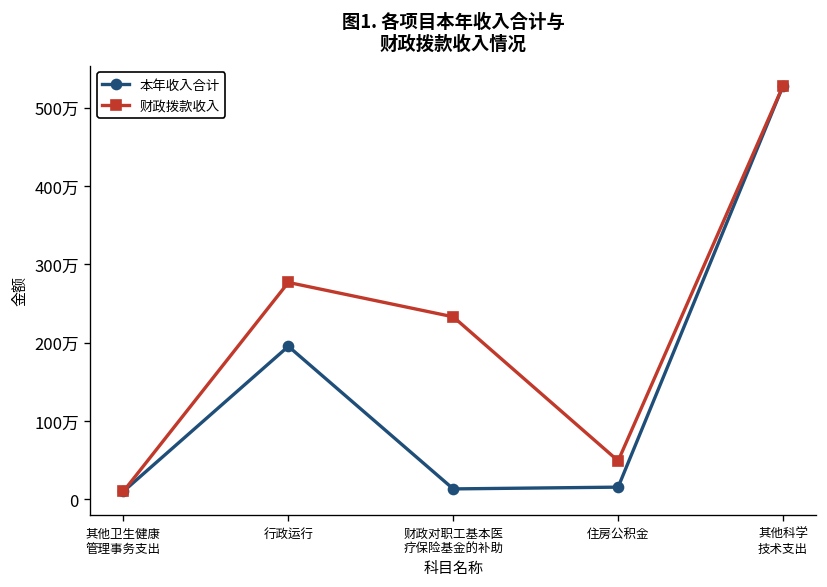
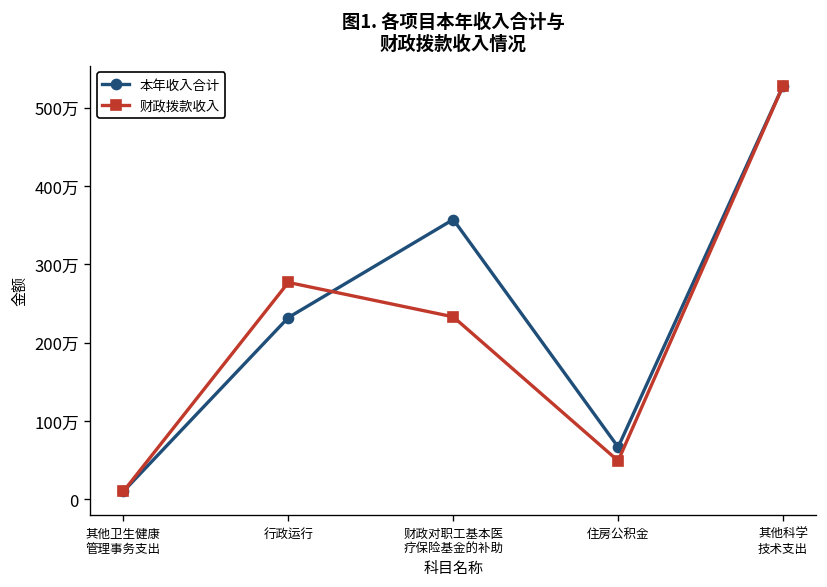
本年收入合计, 行政运行: 200万 -> 230万
本年收入合计, 财政对职工基本医 疗保险基金的补助: 10万 -> 360万
本年收入合计, 住房公积金: 20万 -> 70万
